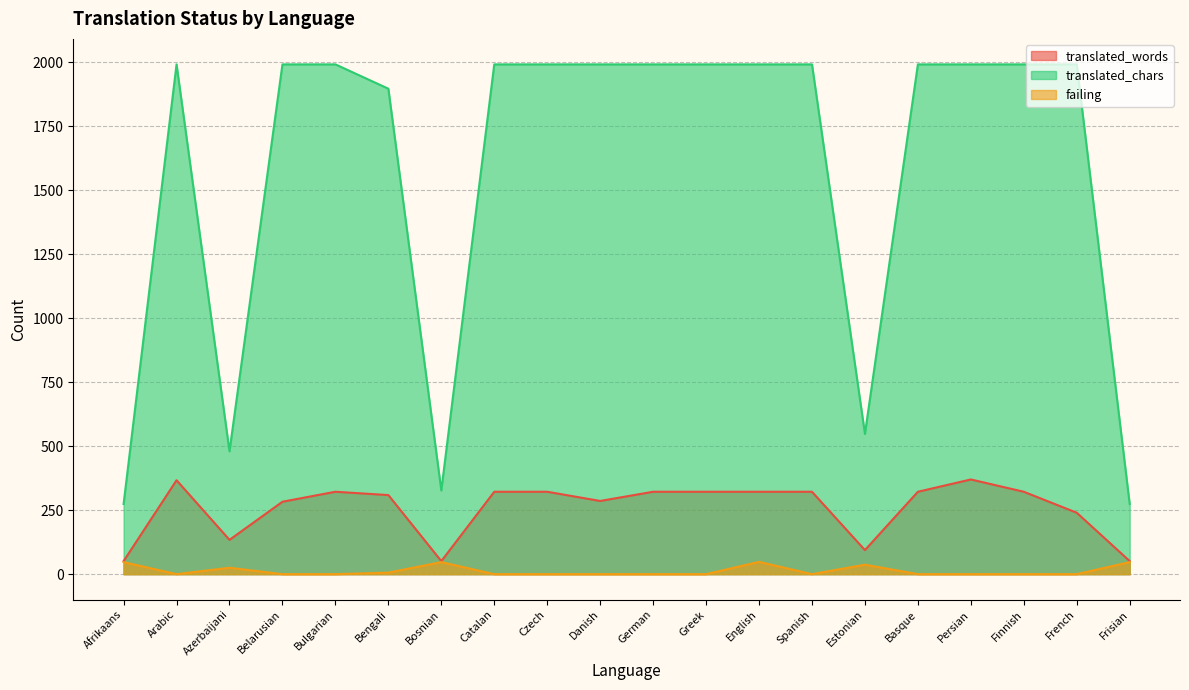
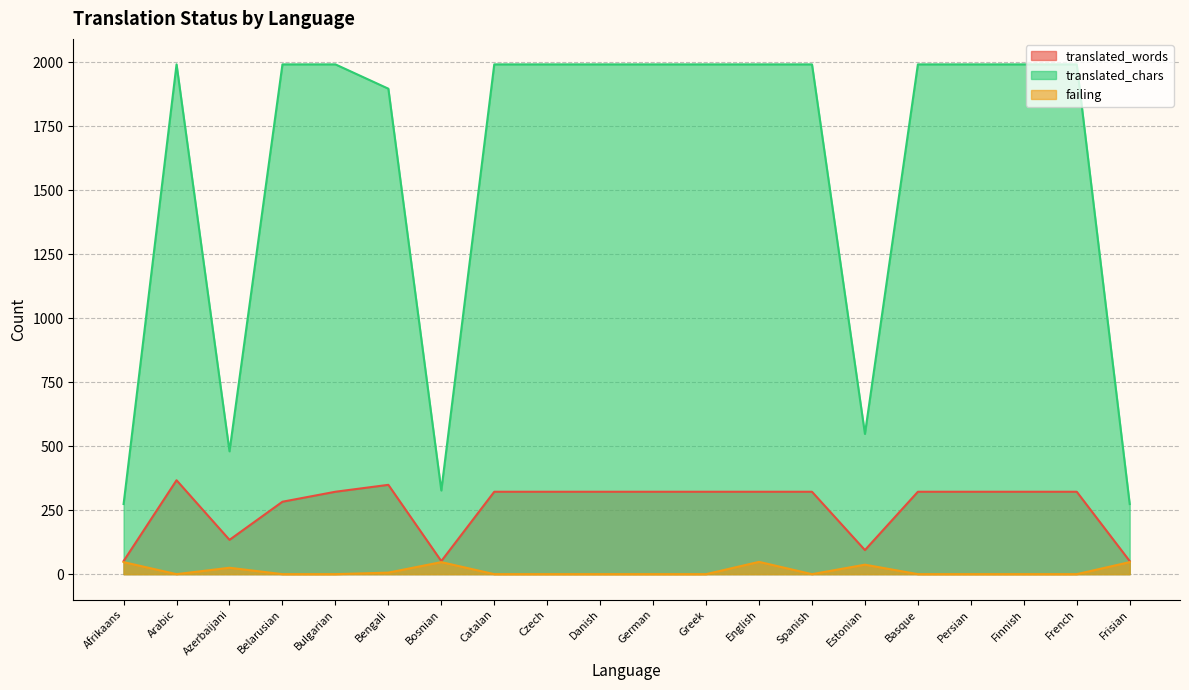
translated_words, Bengali: 310 -> 350
translated_words, Danish: 290 -> 320
translated_words, Persian: 370 -> 320
translated_words, French: 240 -> 320
